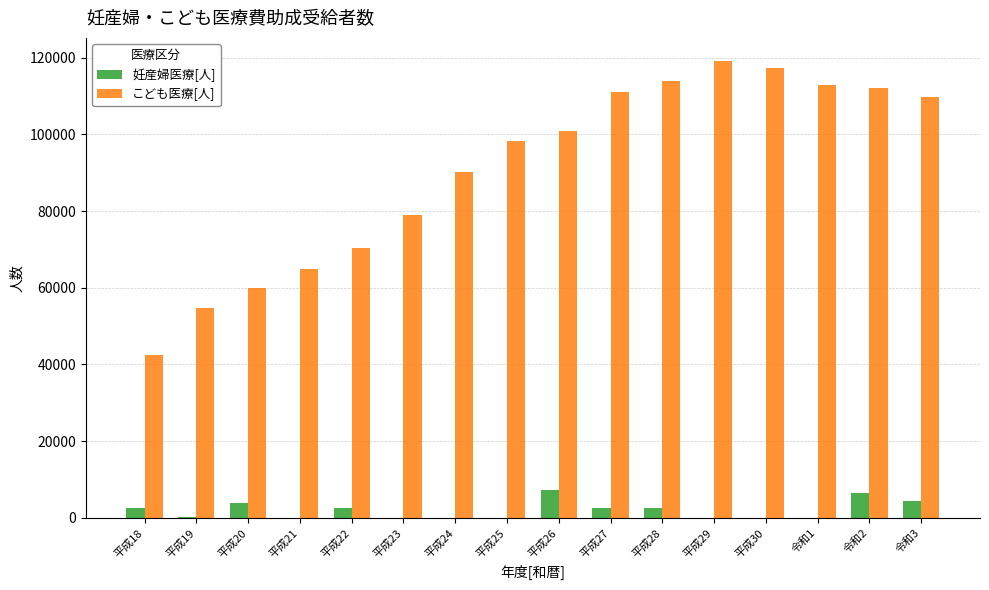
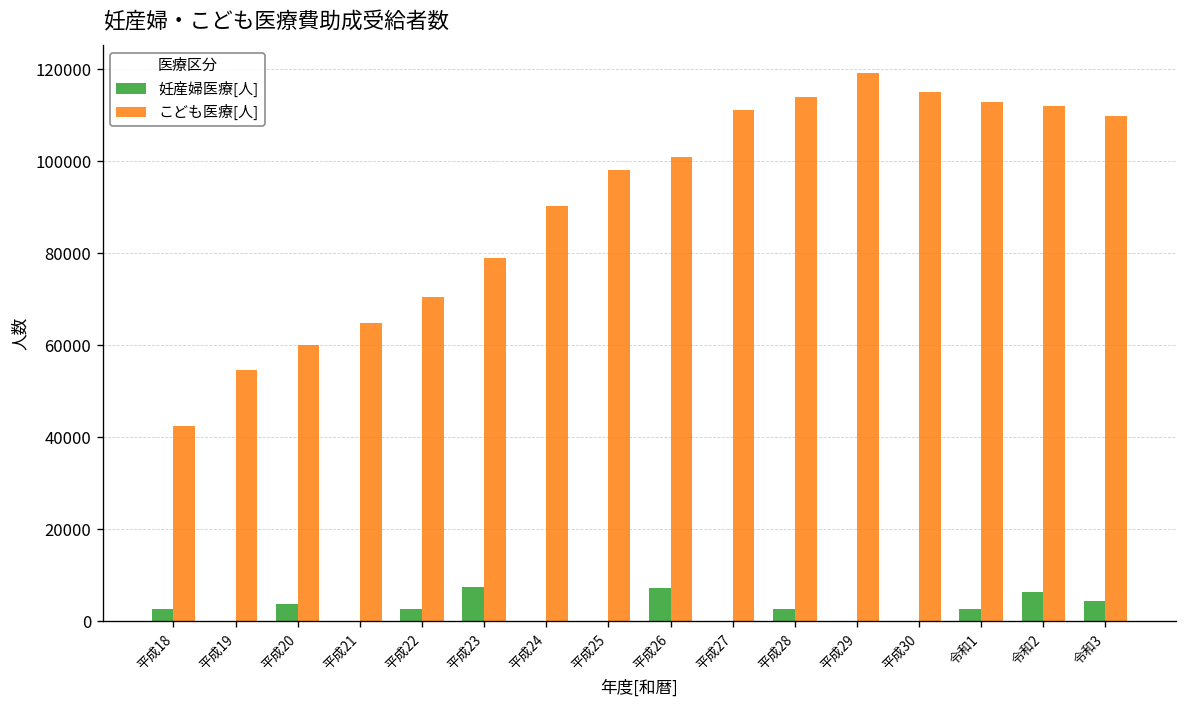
妊産婦医療[人], 平成23: 0 -> 7000
妊産婦医療[人], 平成27: 2000 -> 0
こども医療[人], 平成30: 117000 -> 115000
妊産婦医療[人], 令和1: 0 -> 3000
